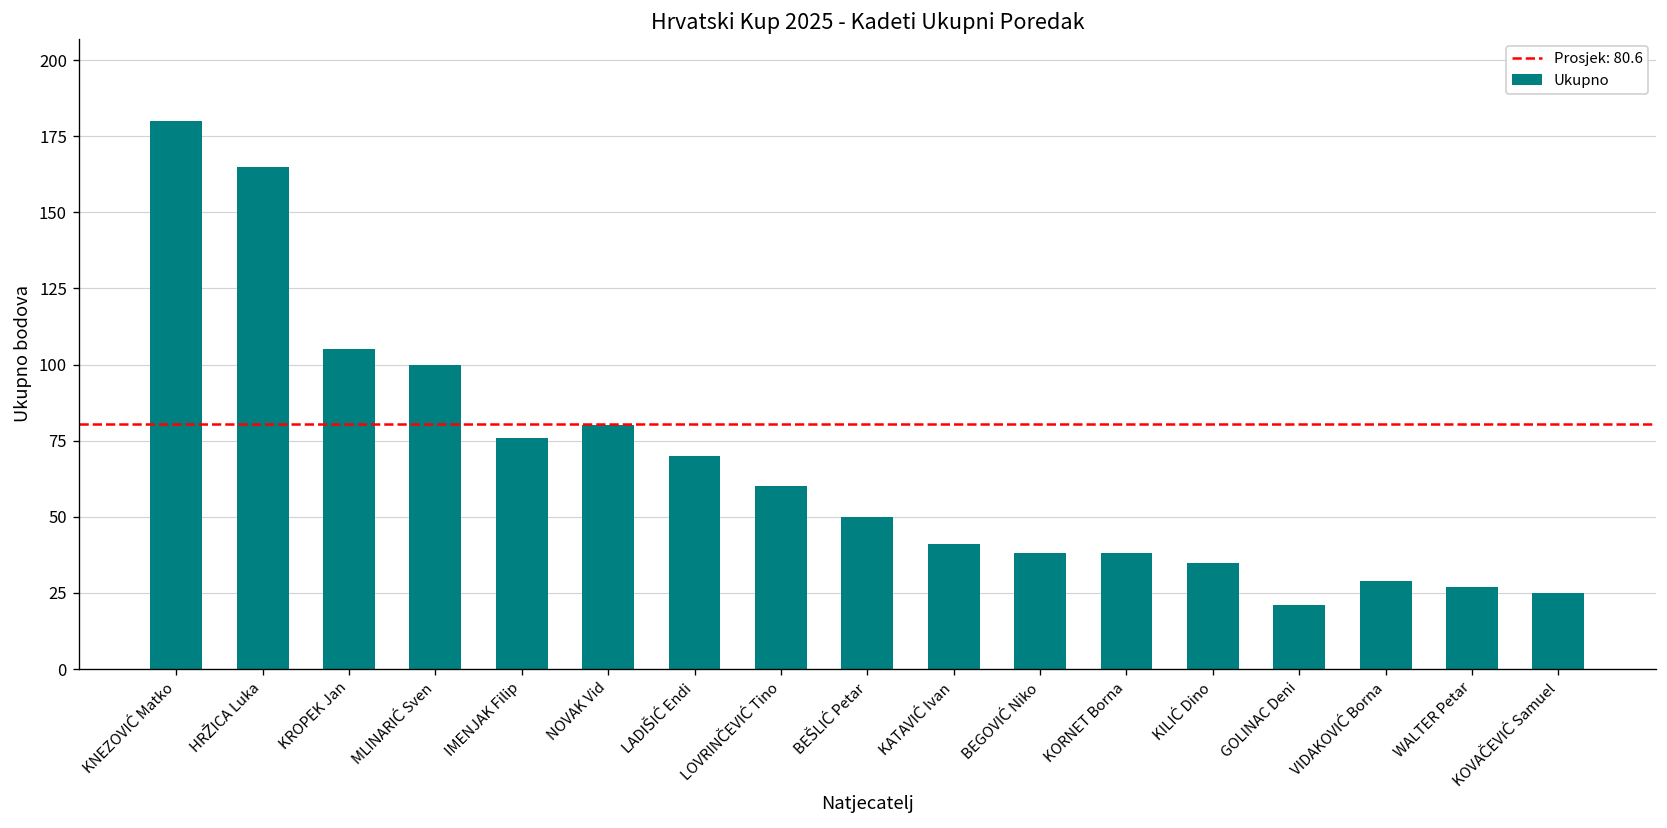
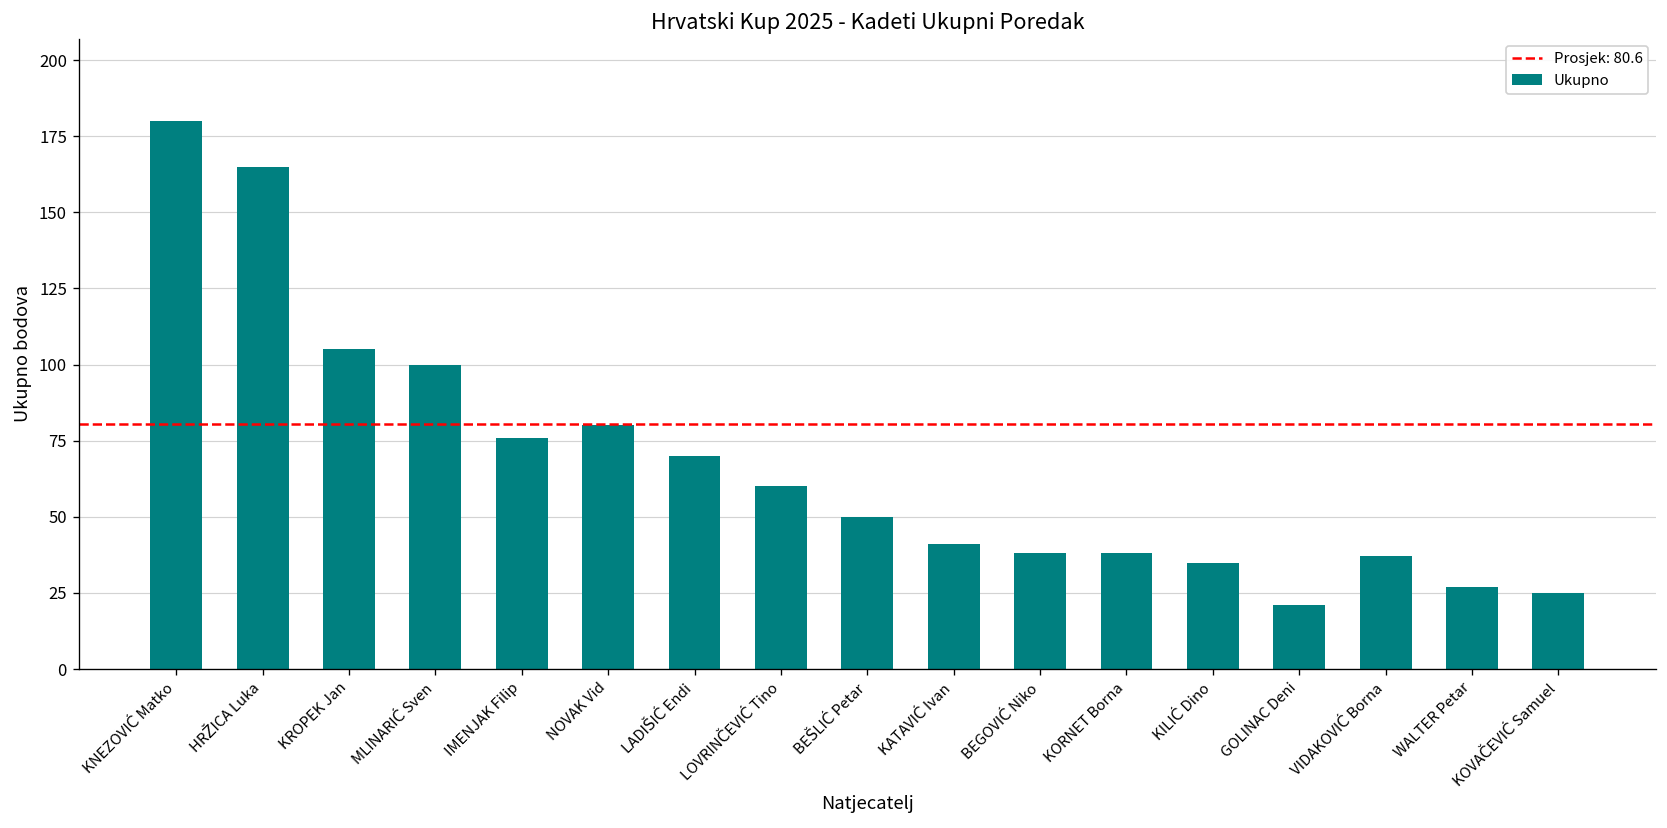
VIDAKOVIĆ Borna: 29 -> 37
